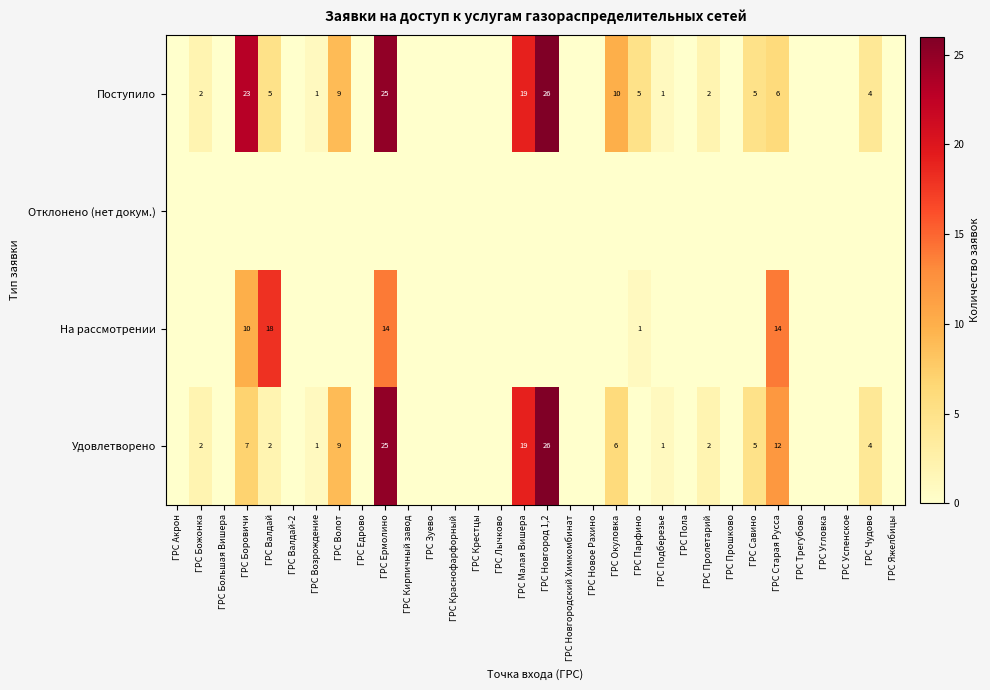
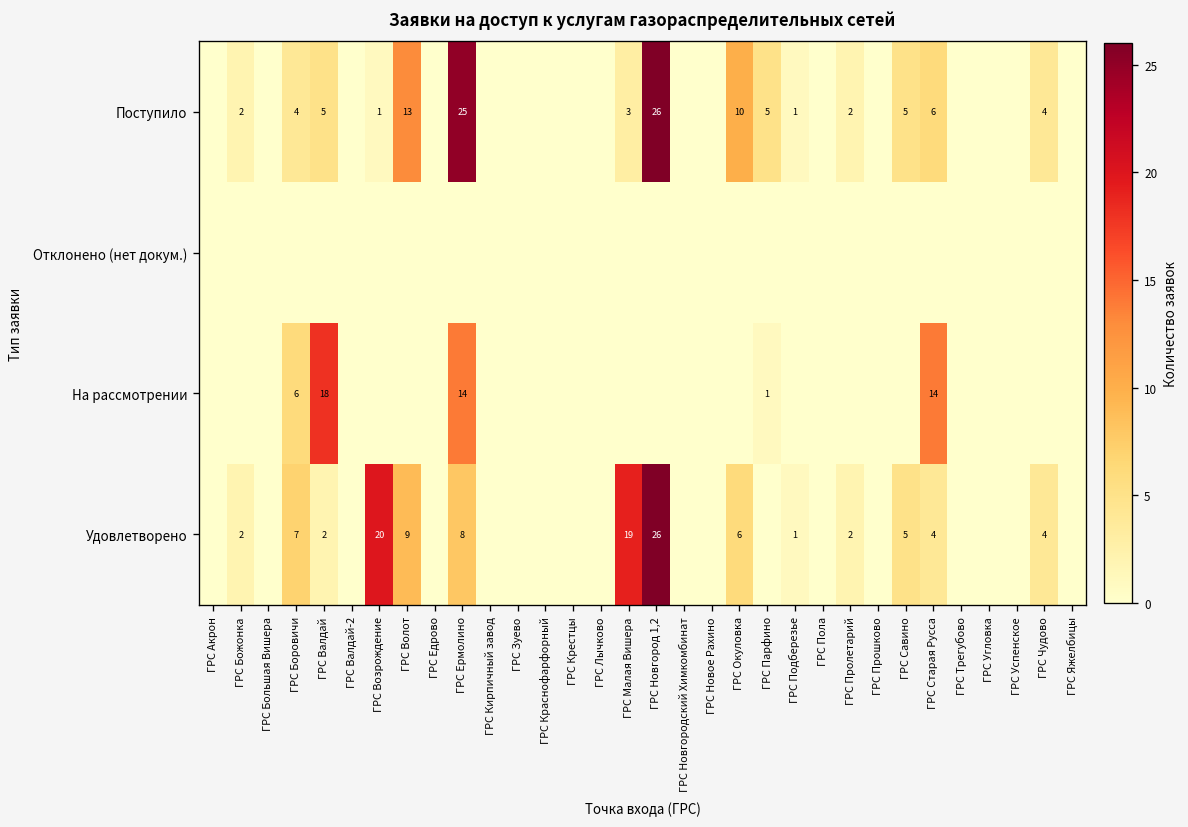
Поступило, ГРС Боровичи: 23 -> 4
Поступило, ГРС Волот: 9 -> 13
Поступило, ГРС Малая Вишера: 19 -> 3
На рассмотрении, ГРС Боровичи: 10 -> 6
Удовлетворено, ГРС Возрождение: 1 -> 20
Удовлетворено, ГРС Ермолино: 25 -> 8
Удовлетворено, ГРС Старая Русса: 12 -> 4
